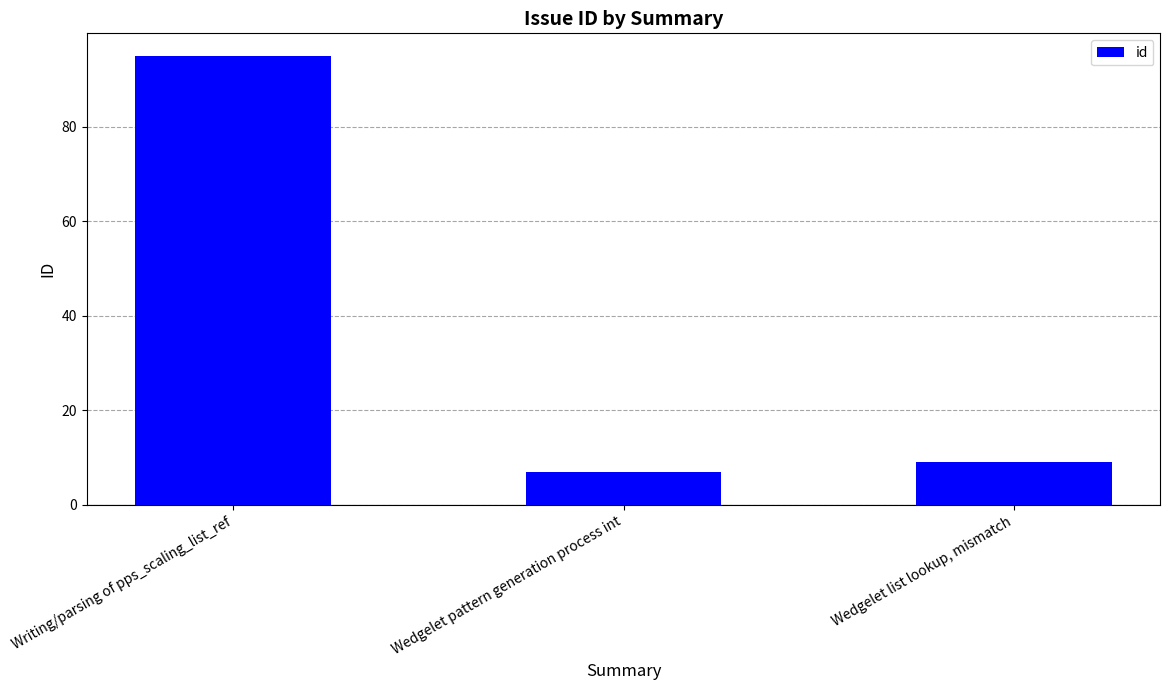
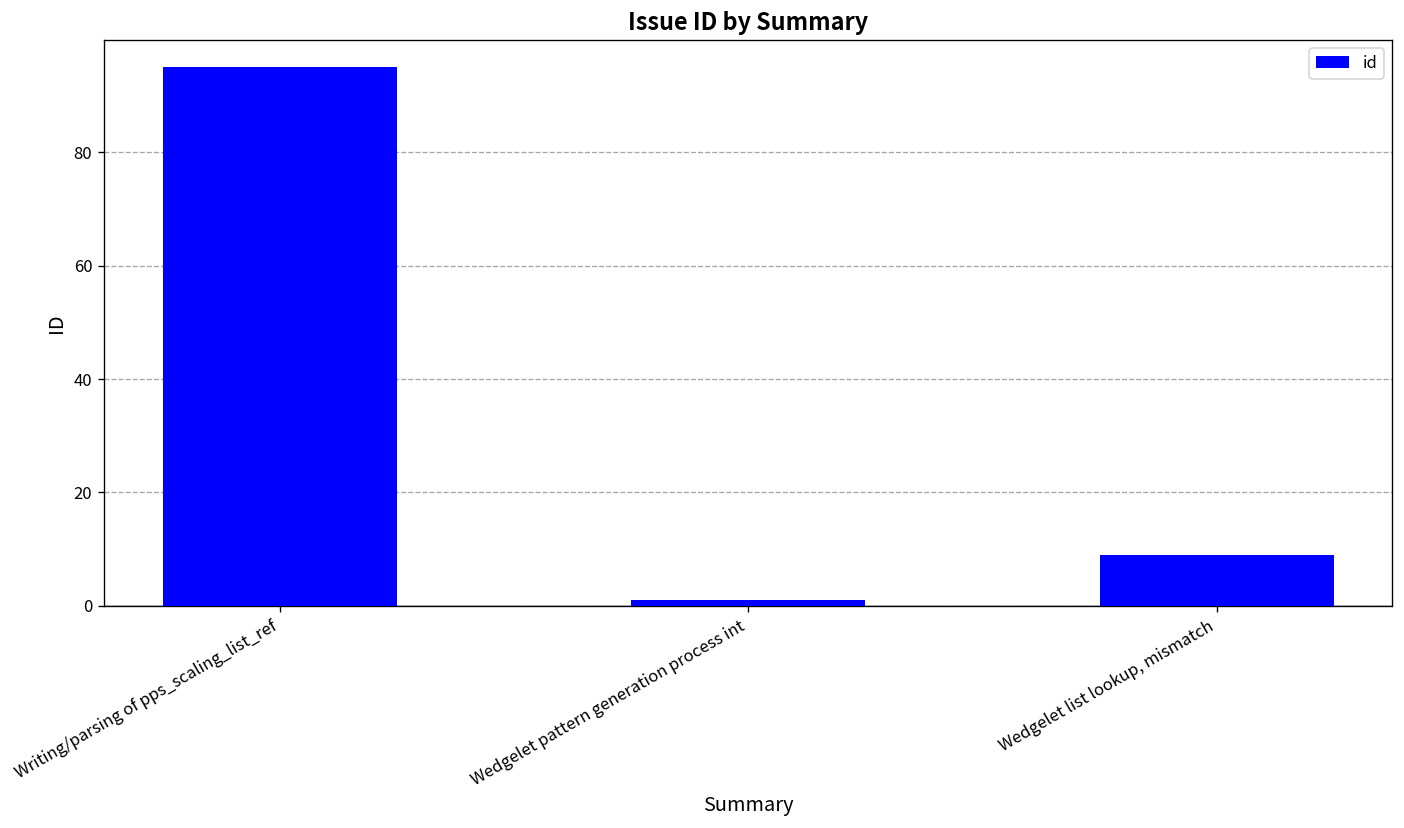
Wedgelet pattern generation process int: 7 -> 1
